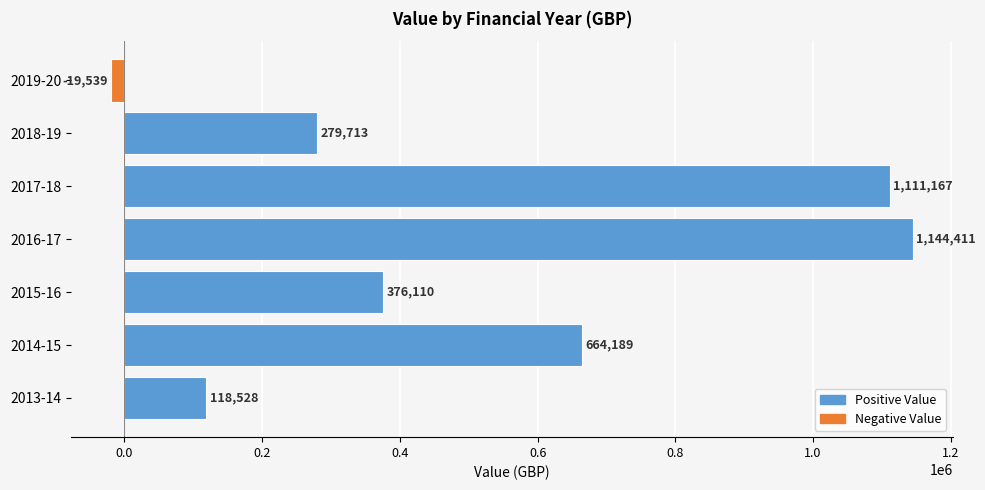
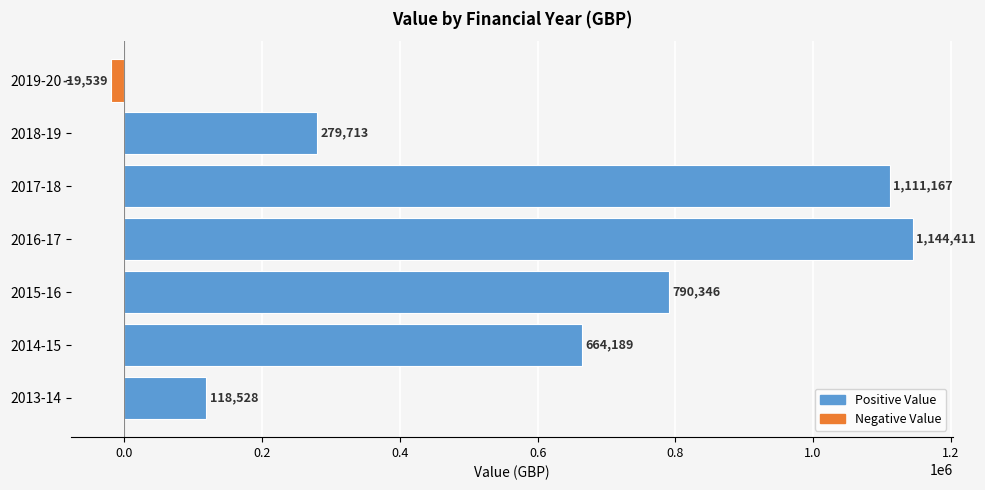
2015-16: 376,110 -> 790,346
